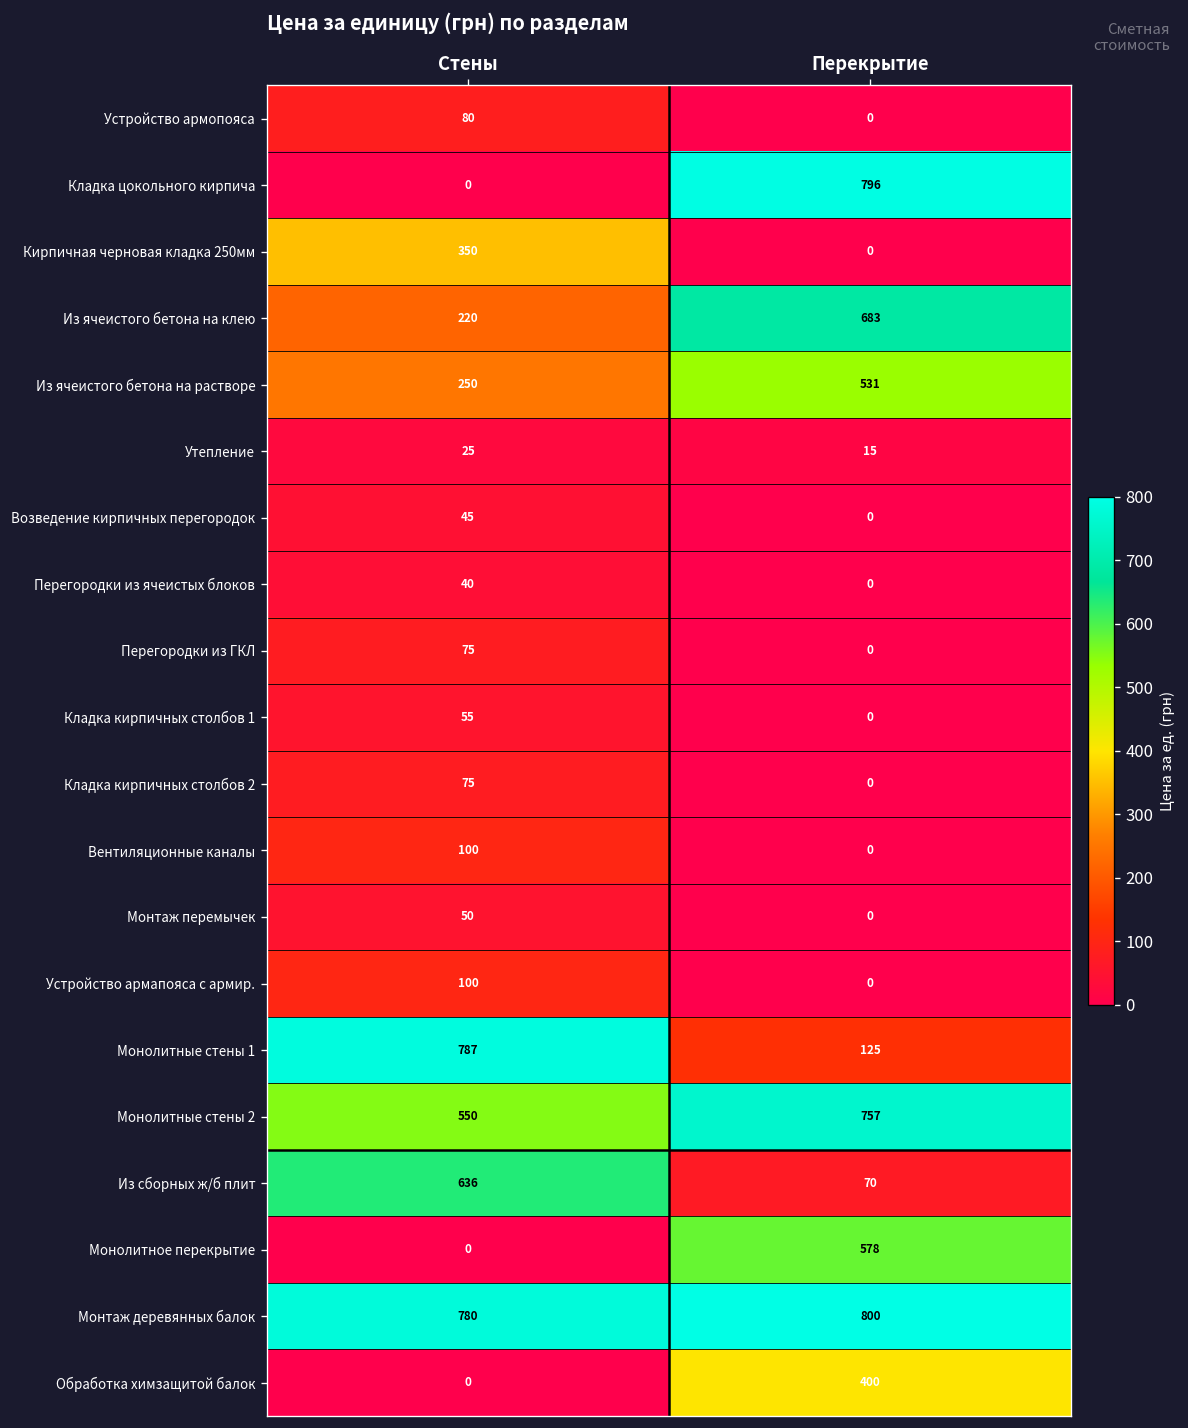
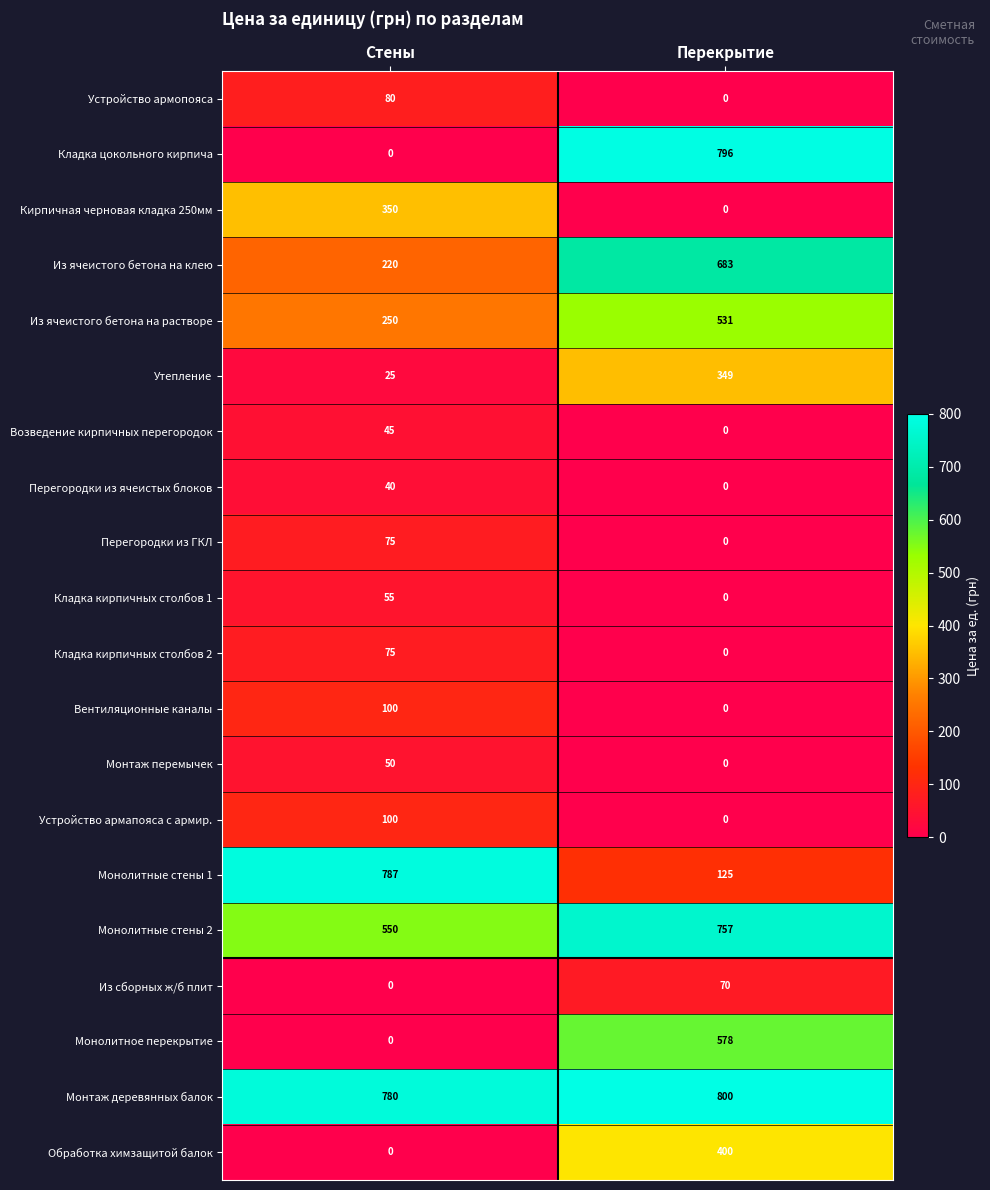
Утепление, Перекрытие: 15 -> 349
Из сборных ж/б плит, Стены: 636 -> 0
